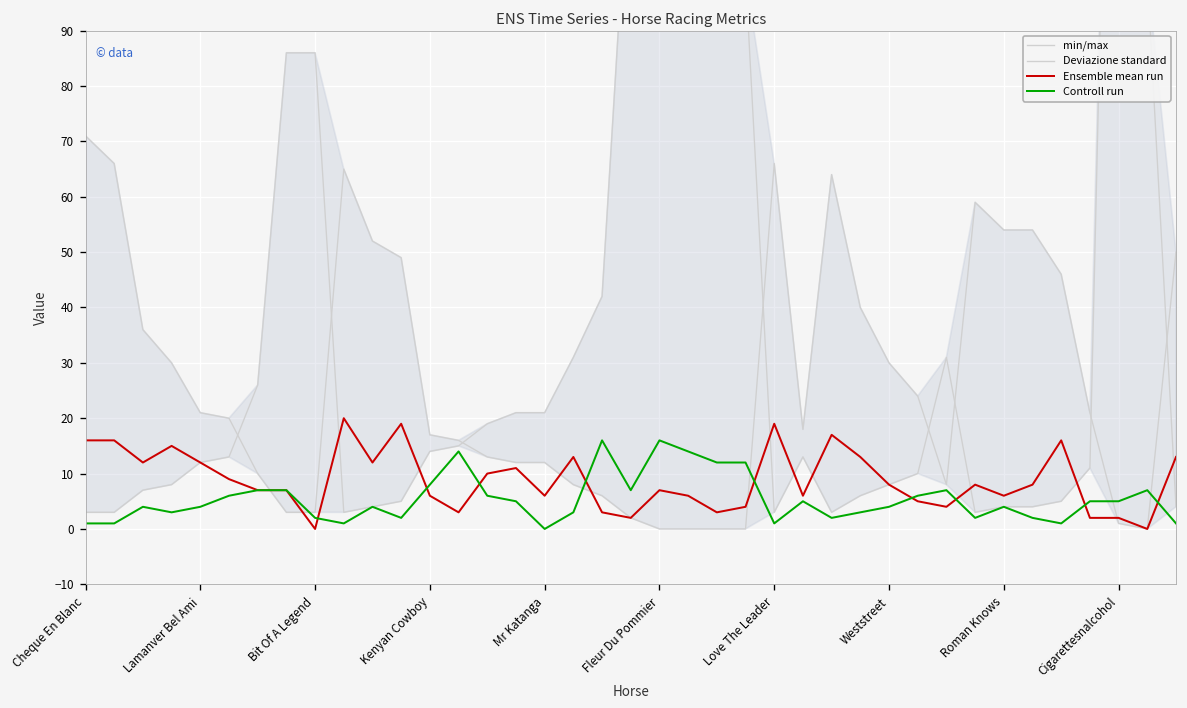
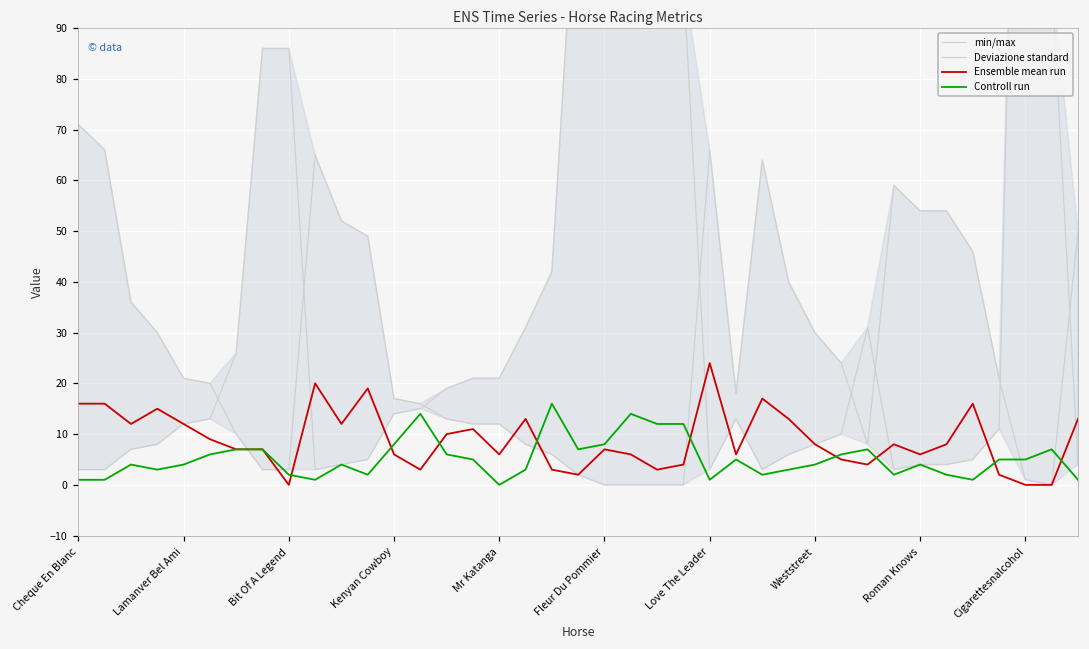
Controll run, Fleur Du Pommier: 16 -> 8
Ensemble mean run, Love The Leader: 19 -> 24
Ensemble mean run, Cigarettesnalcohol: 2 -> 0
